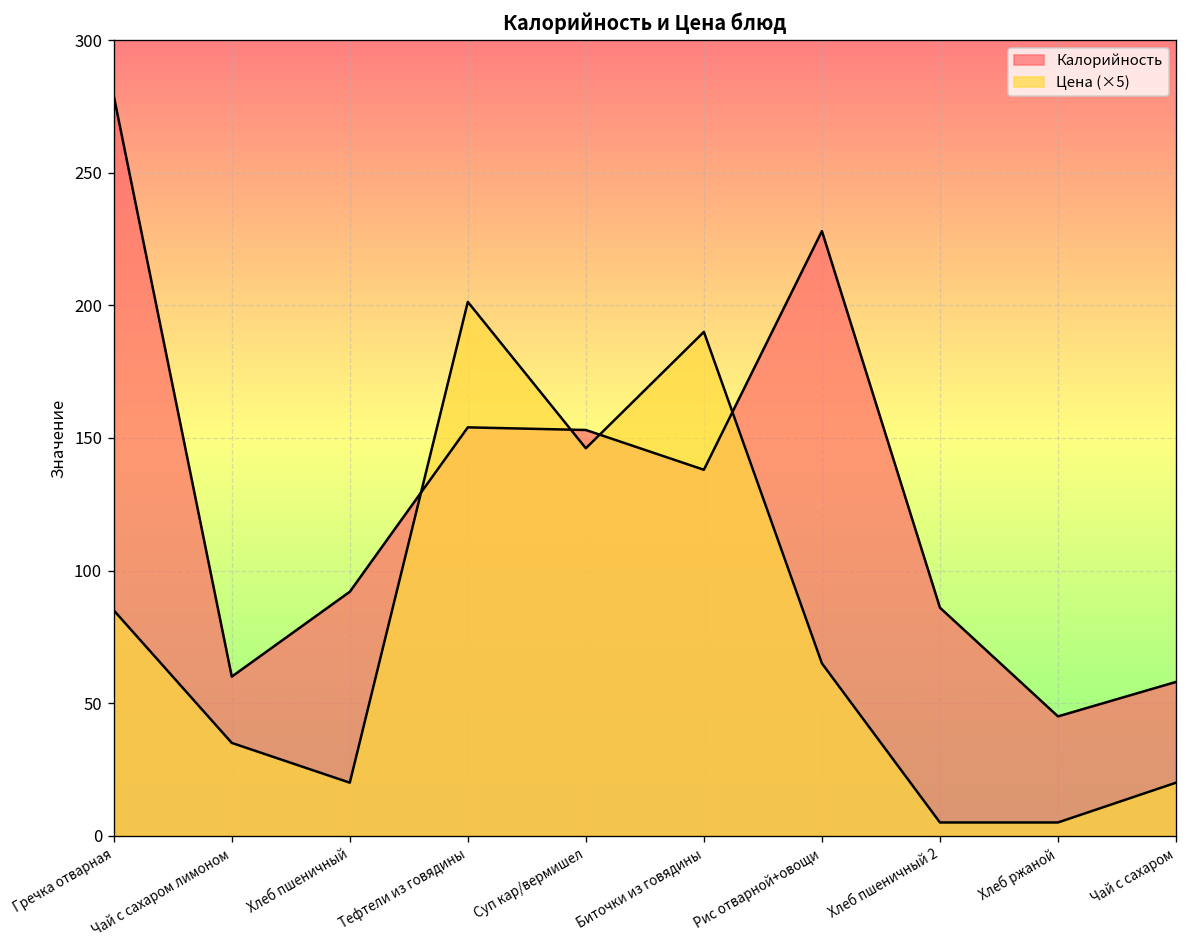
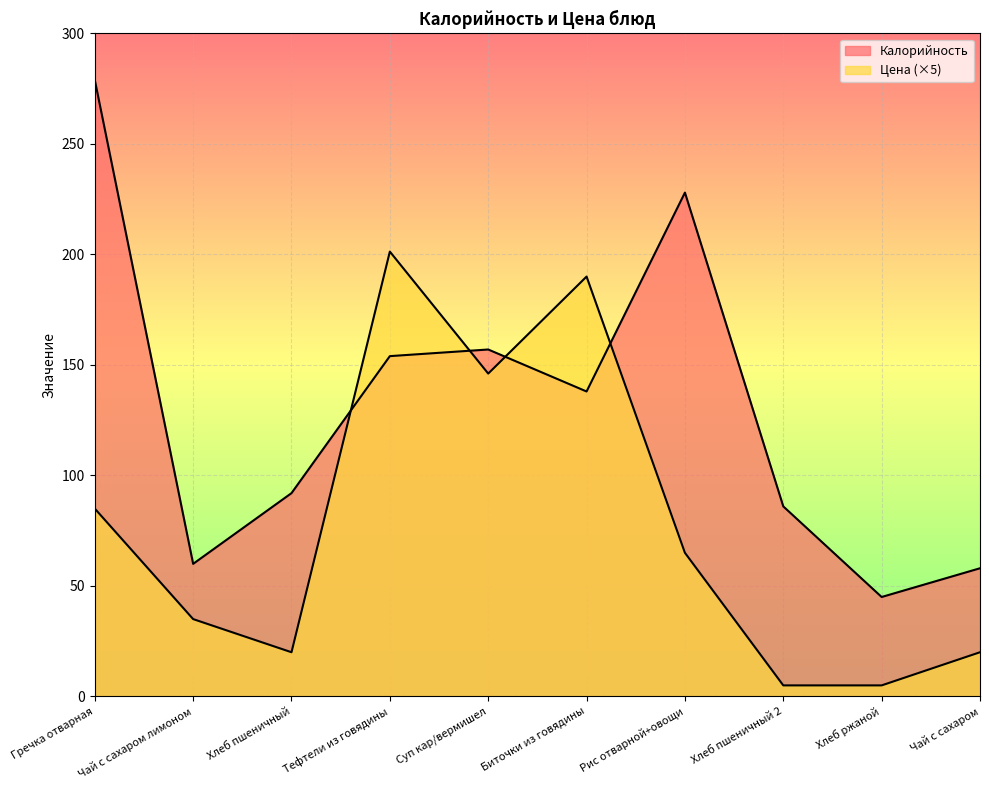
Калорийность, Суп кар/вермишел: 153 -> 157
